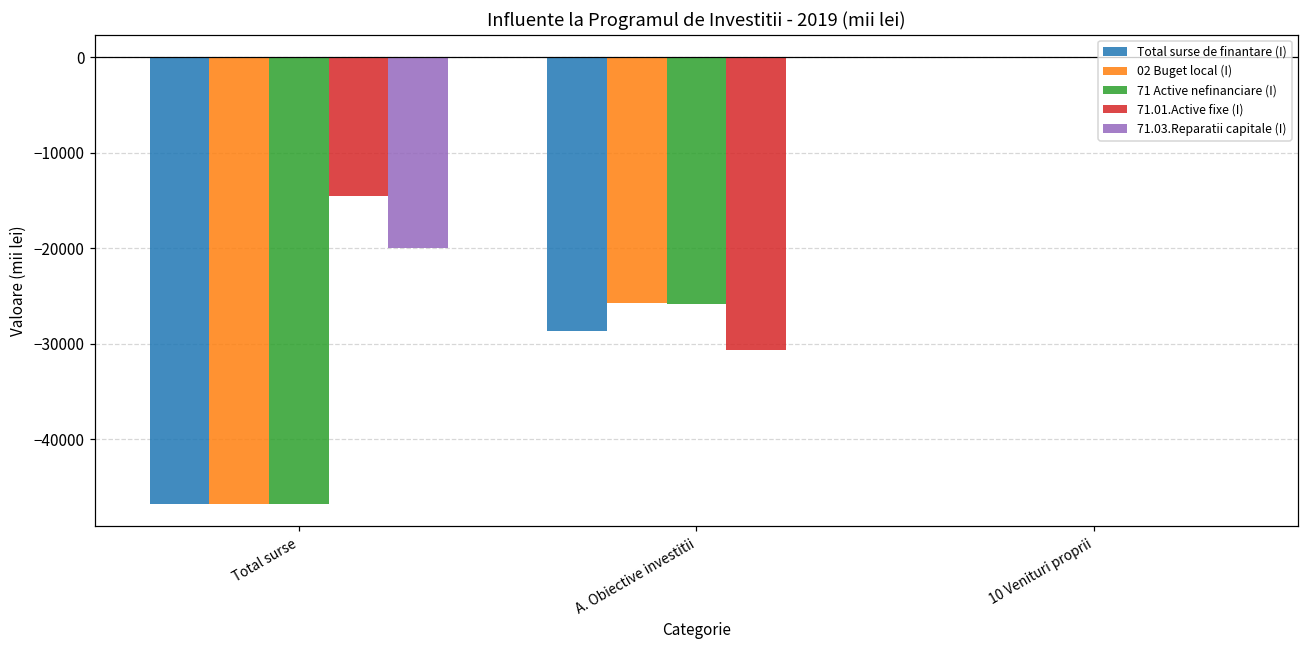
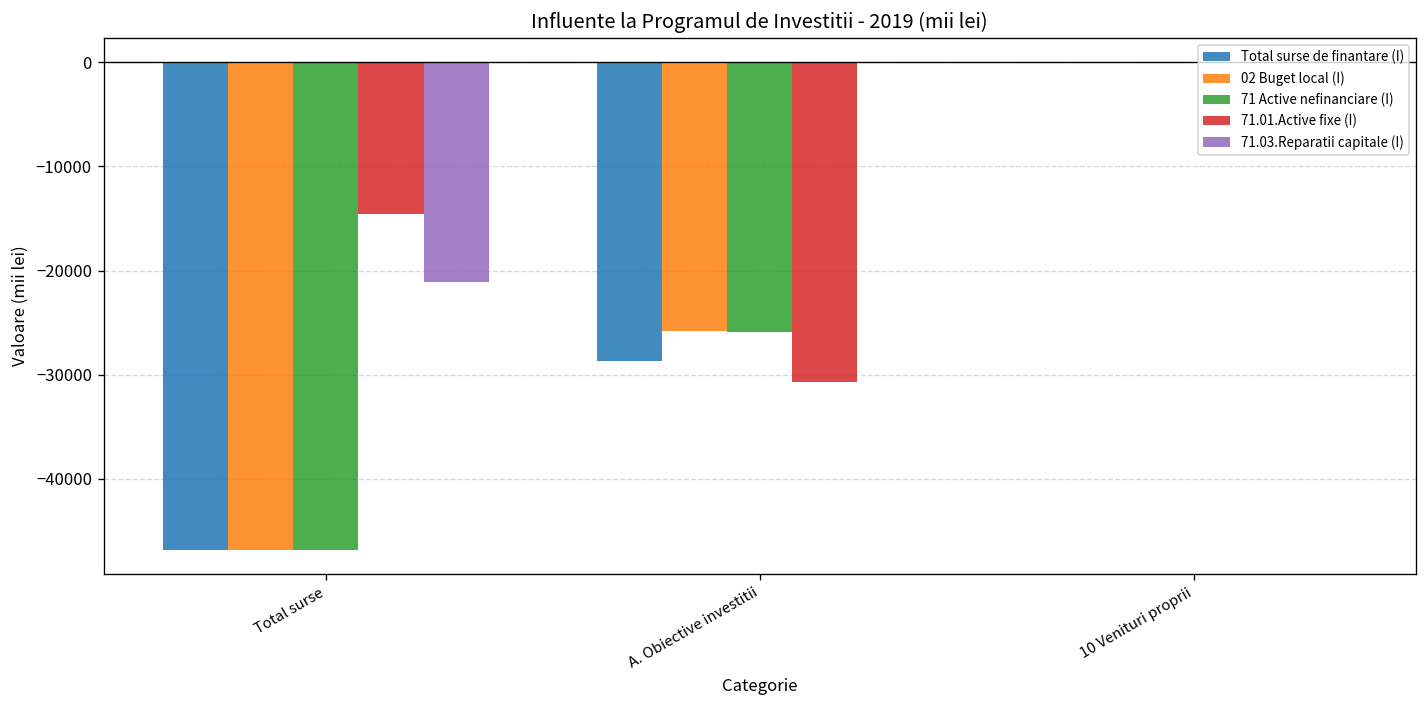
71.03.Reparatii capitale (I), Total surse: -20000 -> -21000
